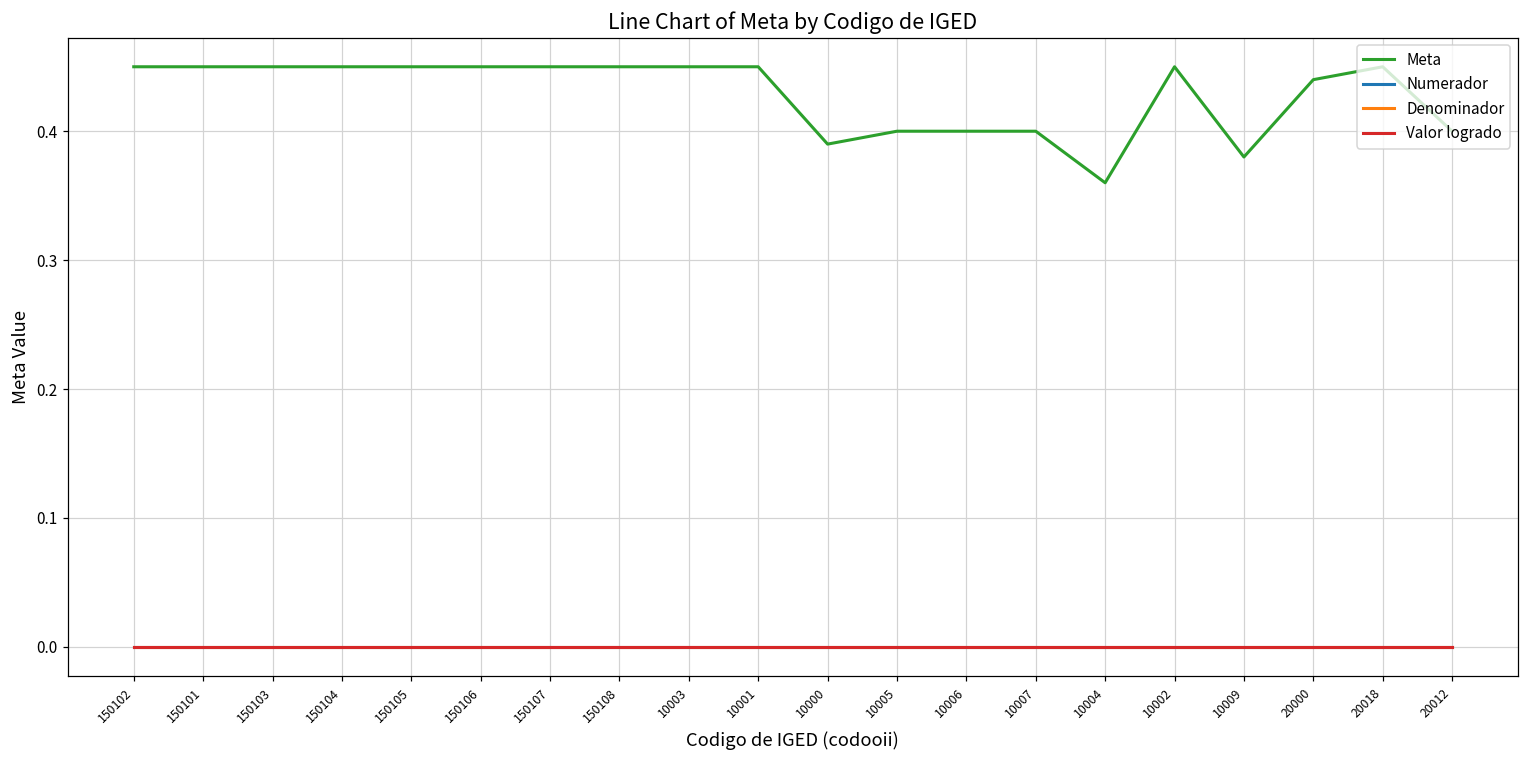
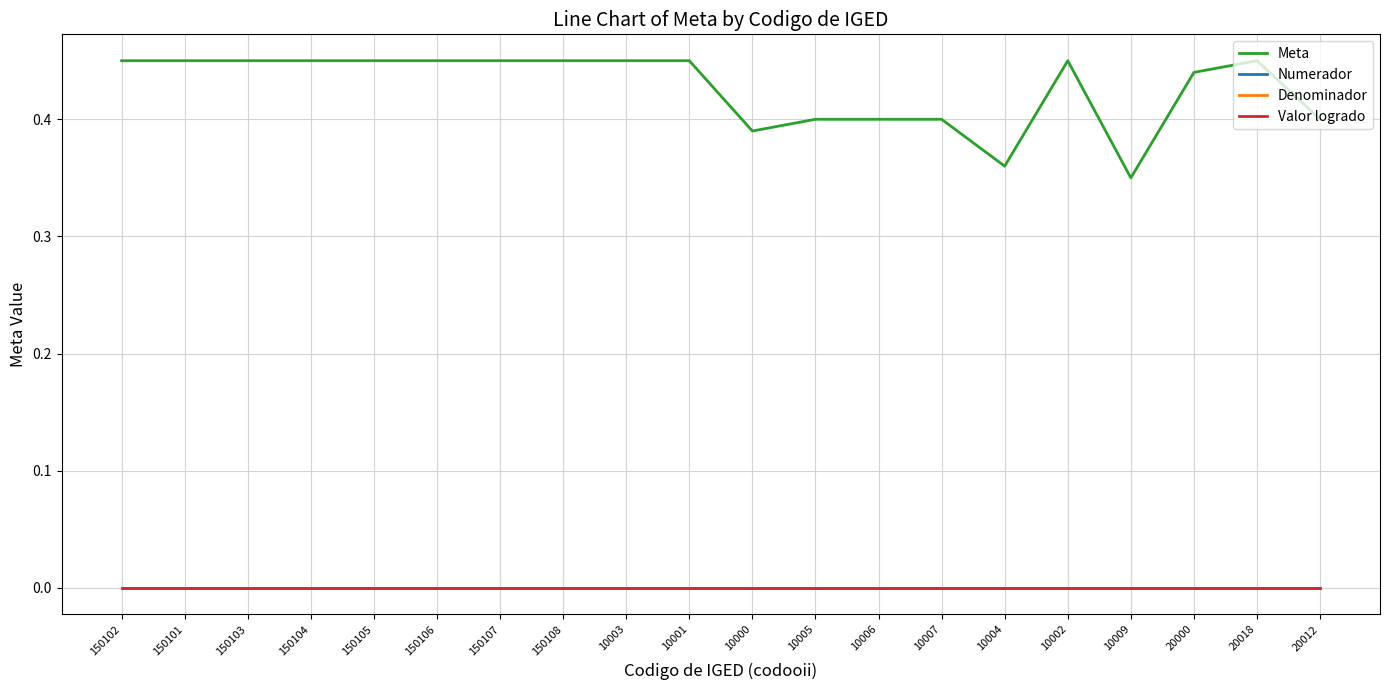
Meta, 10009: 0.38 -> 0.35
